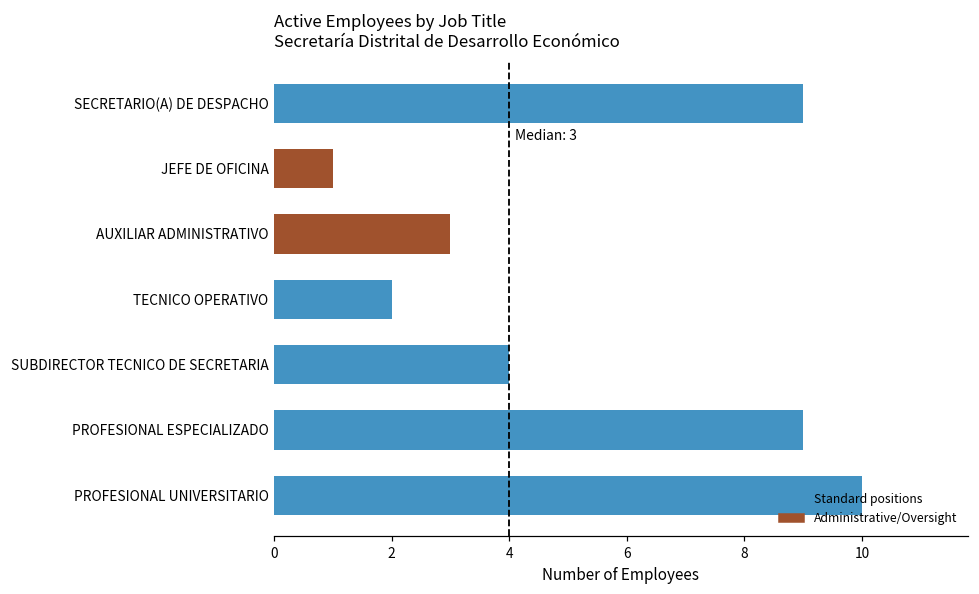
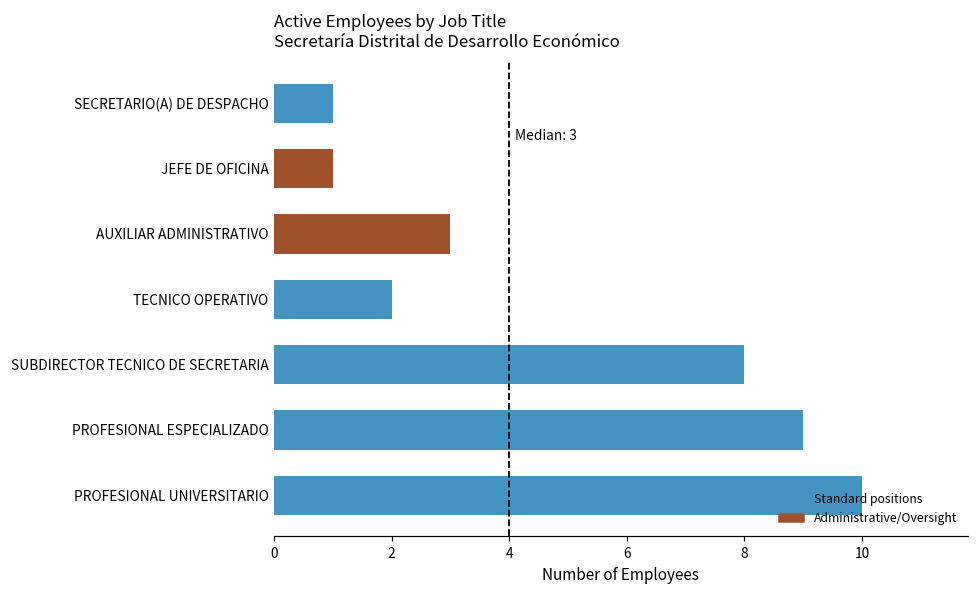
SECRETARIO(A) DE DESPACHO: 9 -> 1
SUBDIRECTOR TECNICO DE SECRETARIA: 4 -> 8
